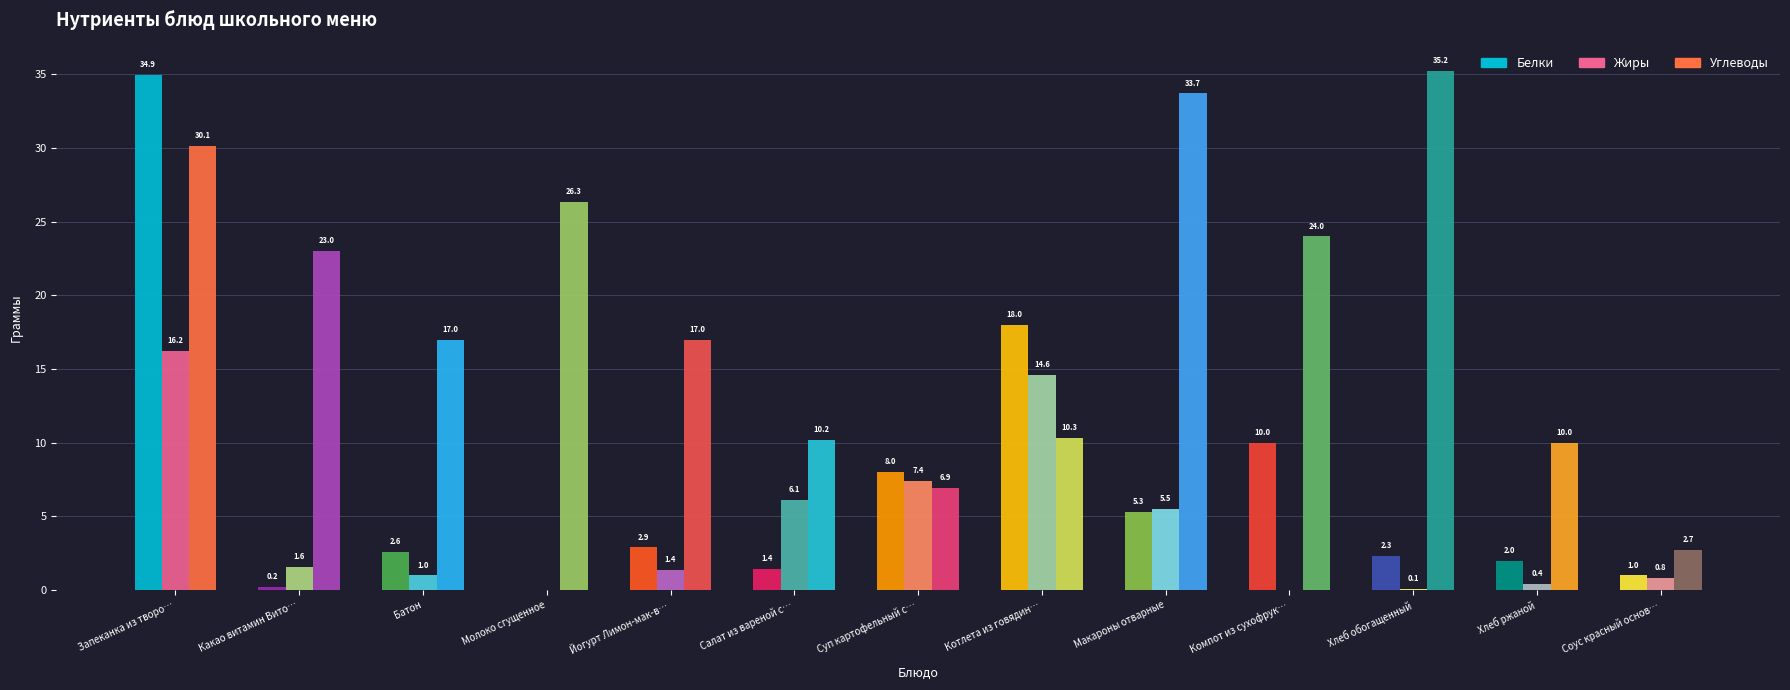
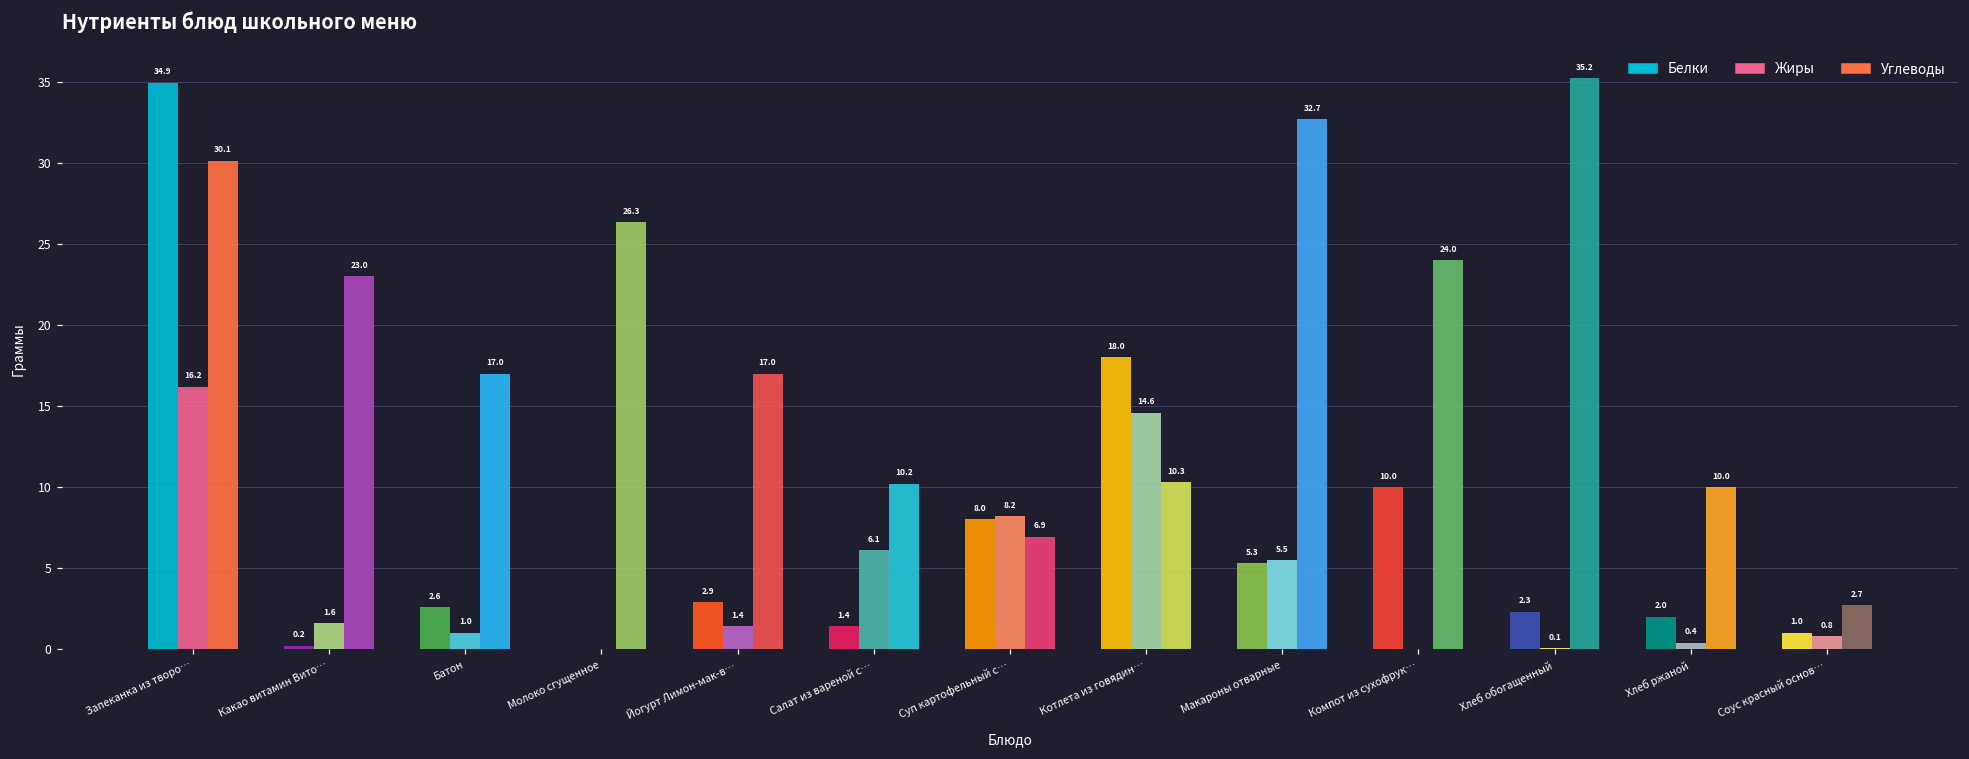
Жиры, Суп картофельный с…: 7.4 -> 8.2
Углеводы, Макароны отварные: 33.7 -> 32.7
